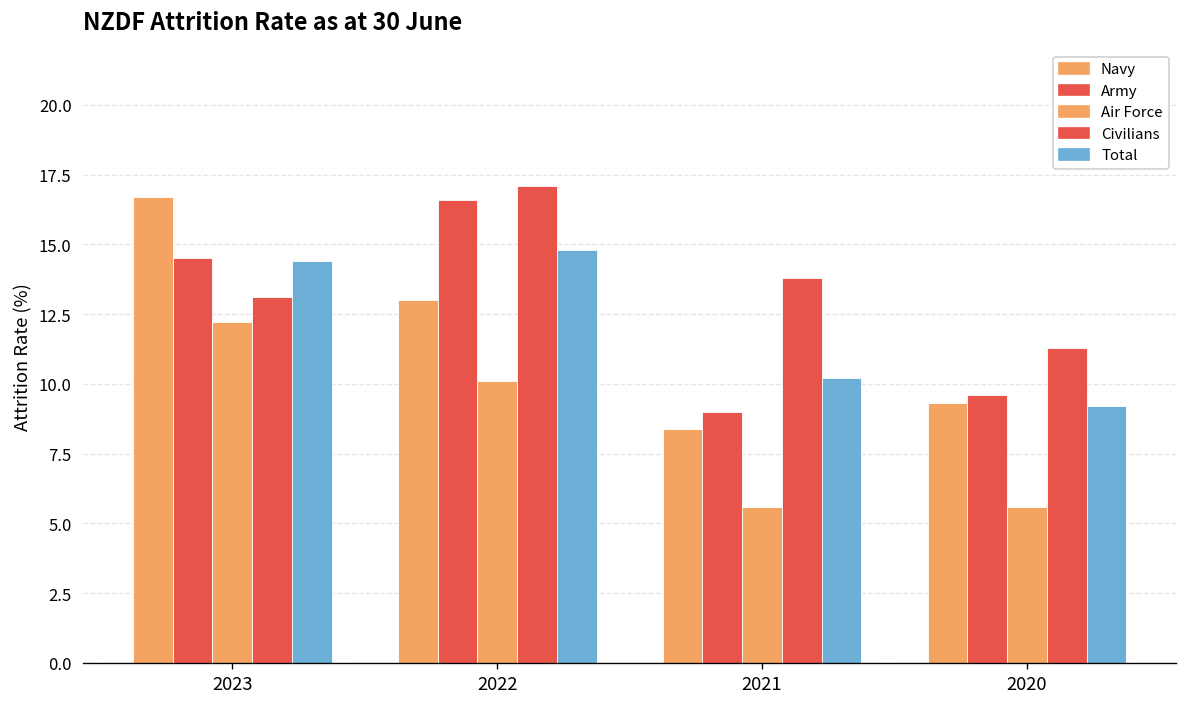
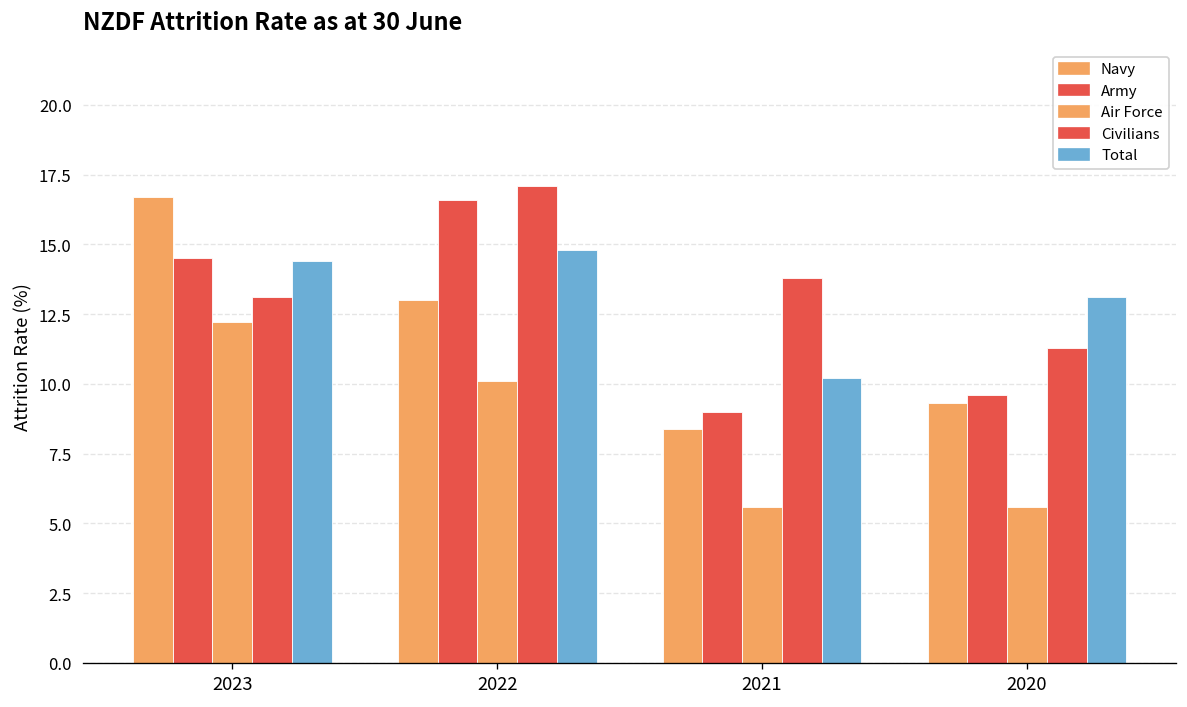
Total, 2020: 9.2 -> 13.1
